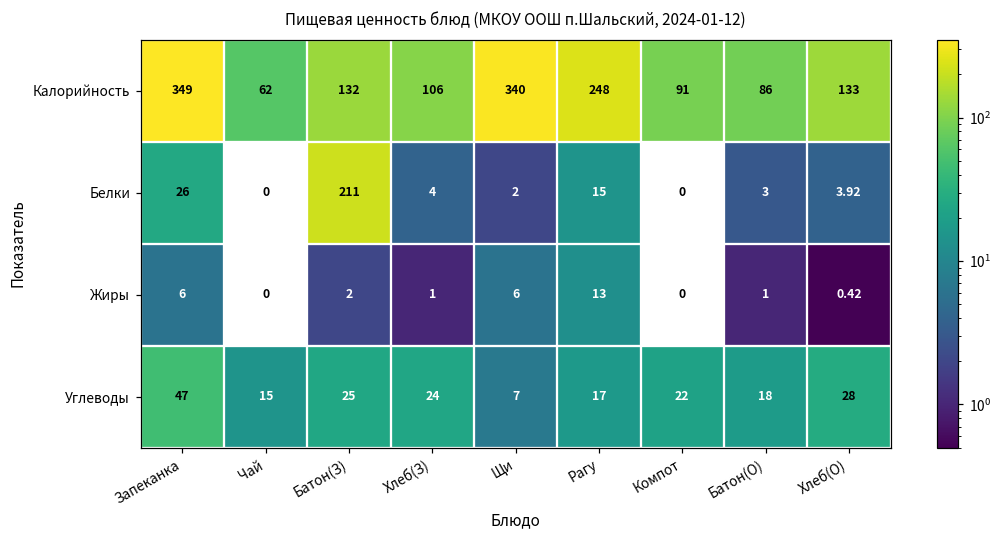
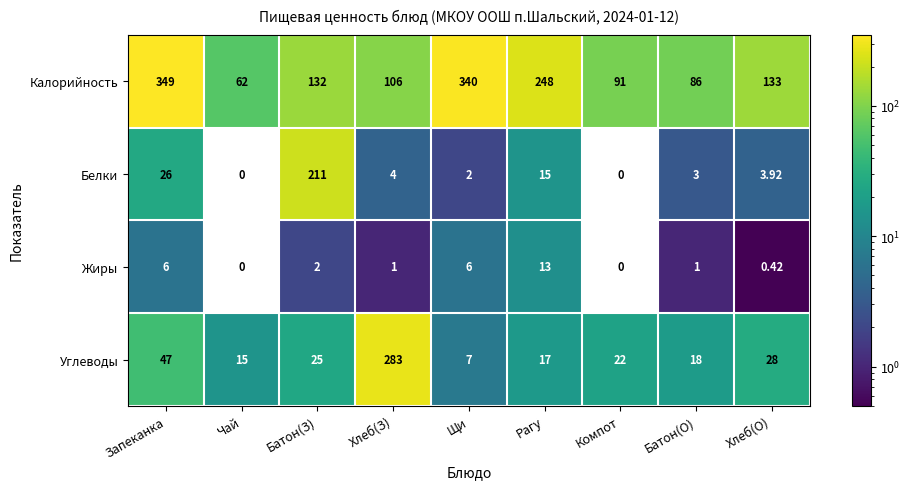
Углеводы, Хлеб(З): 24 -> 283
